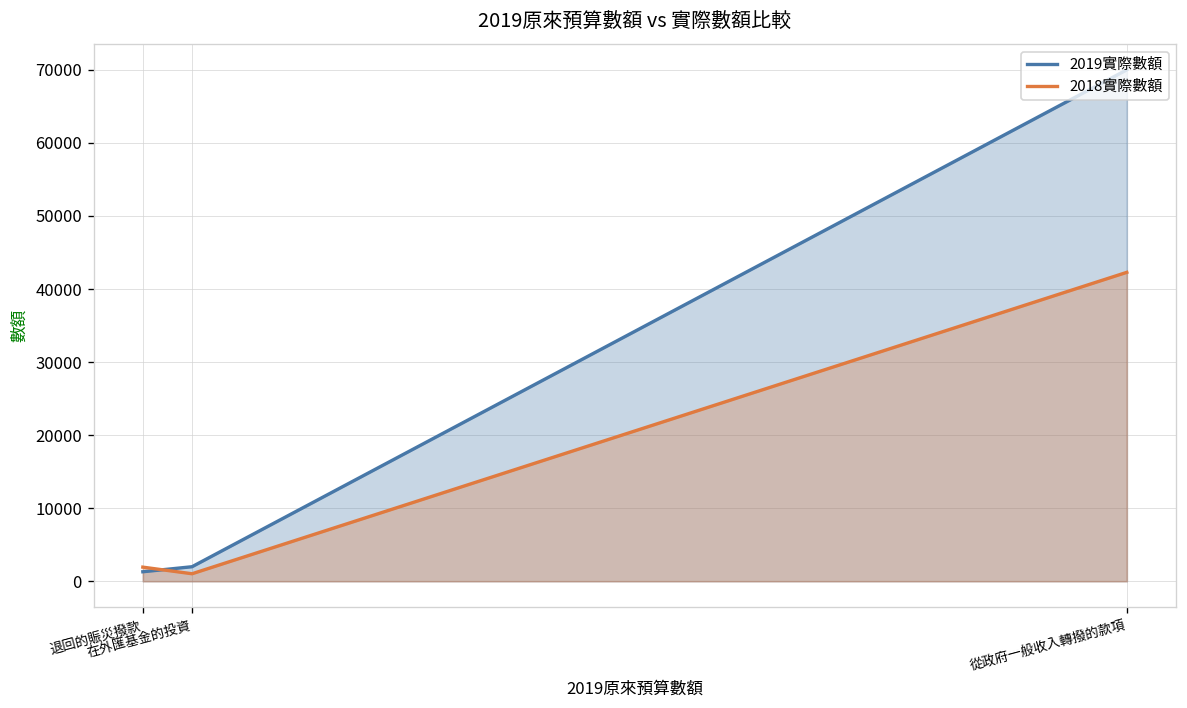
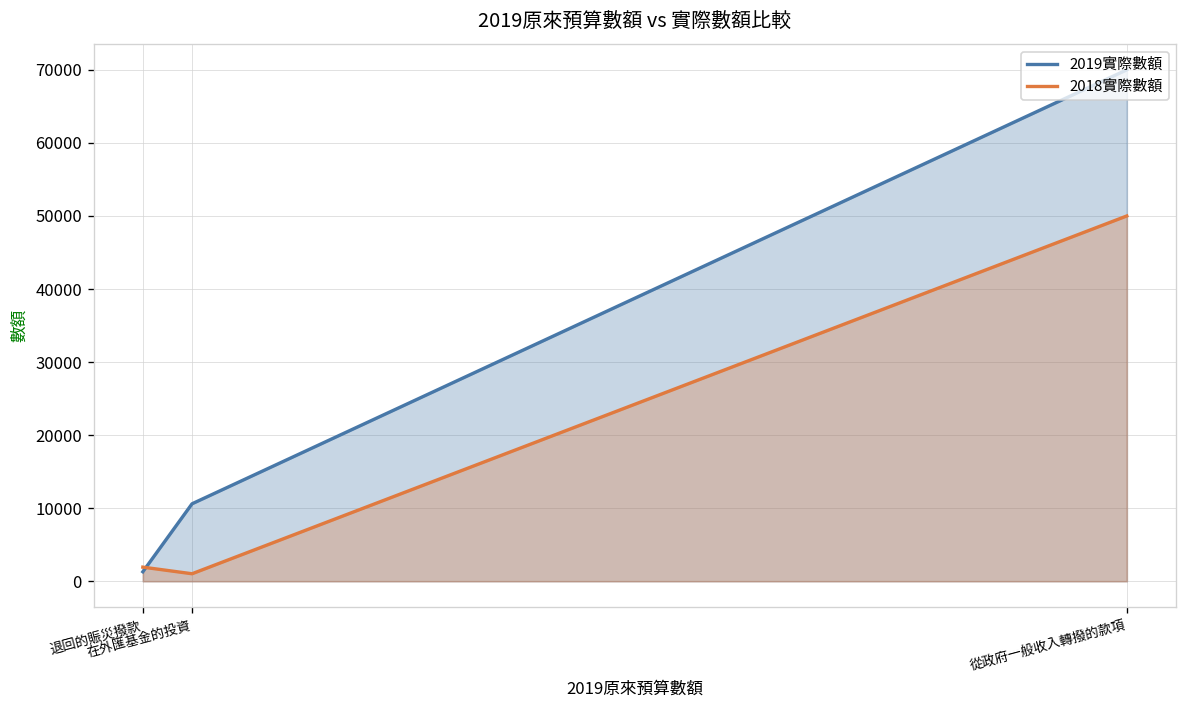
2019實際數額, 在外匯基金的投資: 2000 -> 11000
2018實際數額, 從政府一般收入轉撥的款項: 42000 -> 50000
